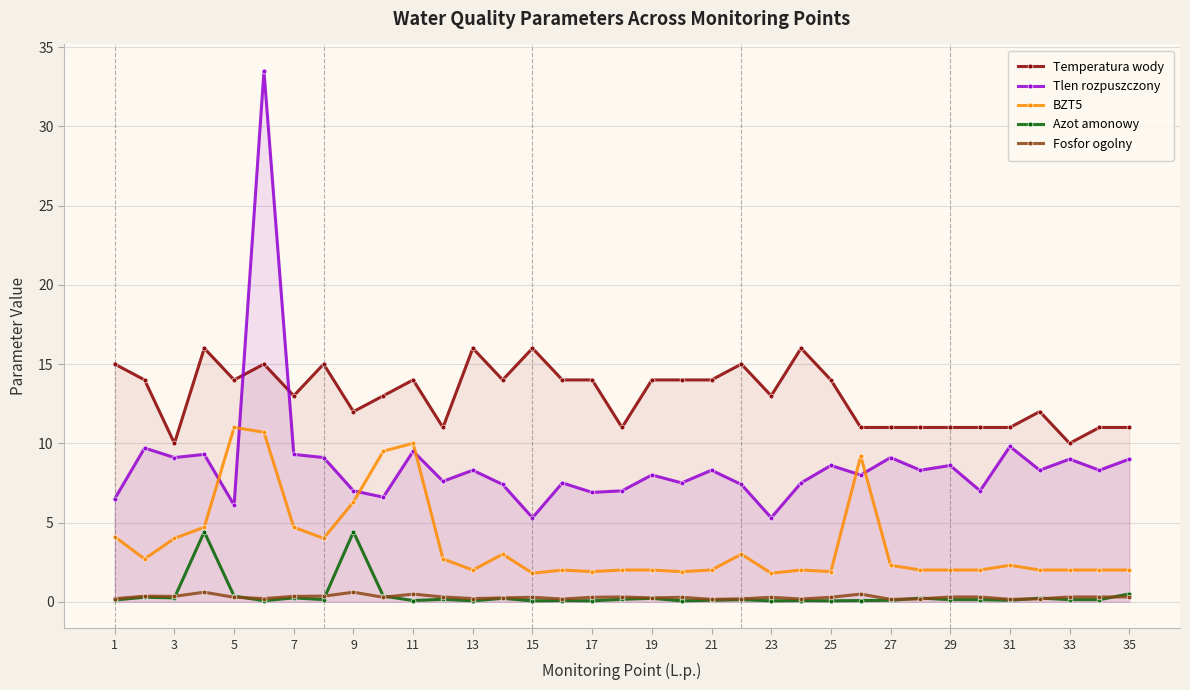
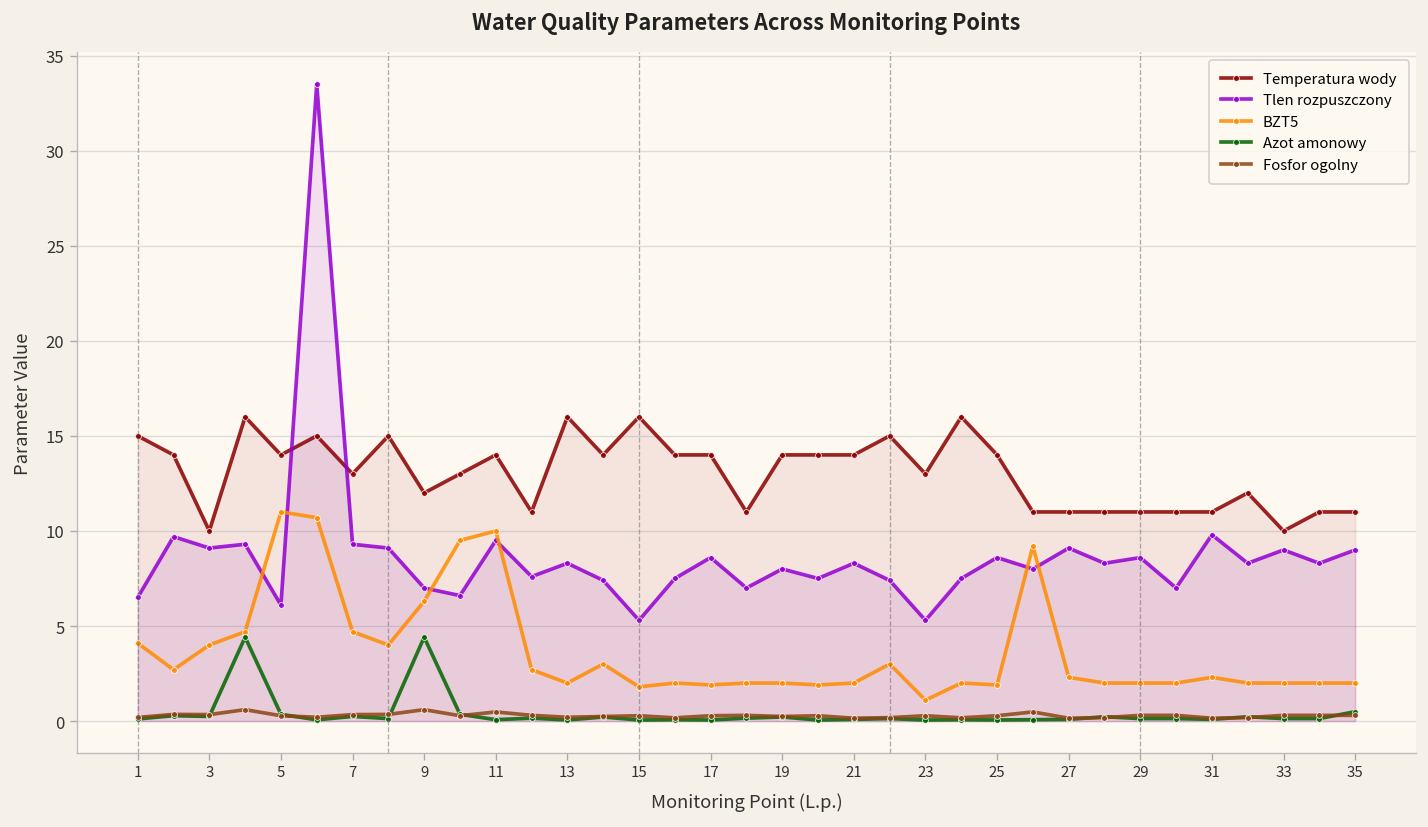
Tlen rozpuszczony, 17: 6.9 -> 8.6
BZT5, 23: 1.8 -> 1.1
